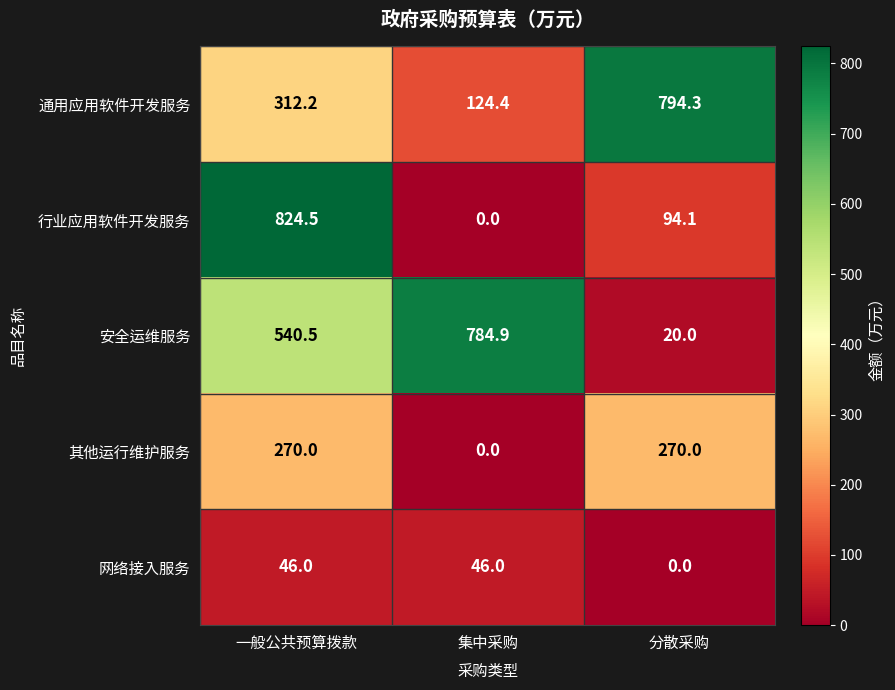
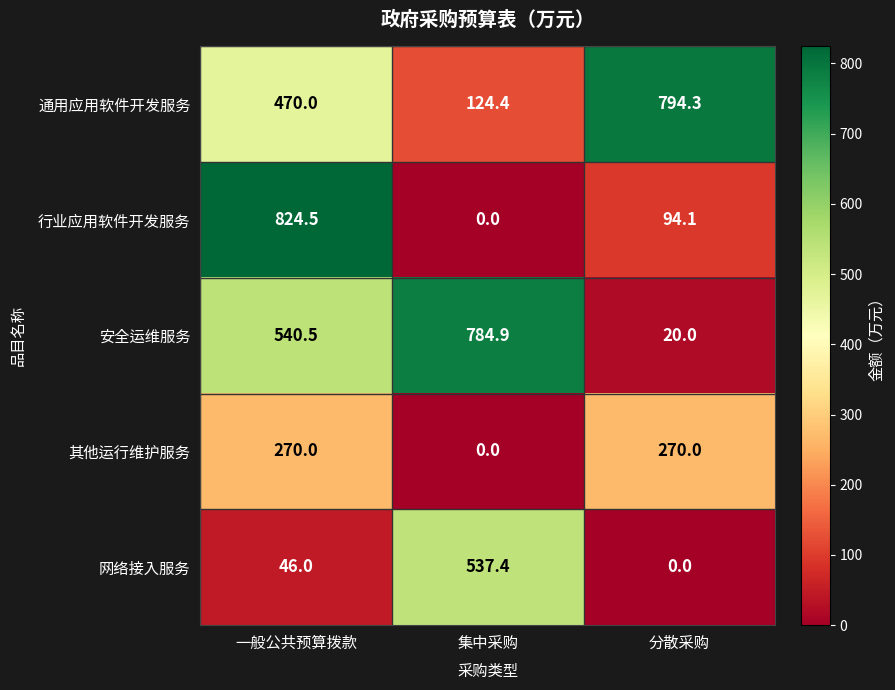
通用应用软件开发服务, 一般公共预算拨款: 312.2 -> 470.0
网络接入服务, 集中采购: 46.0 -> 537.4
